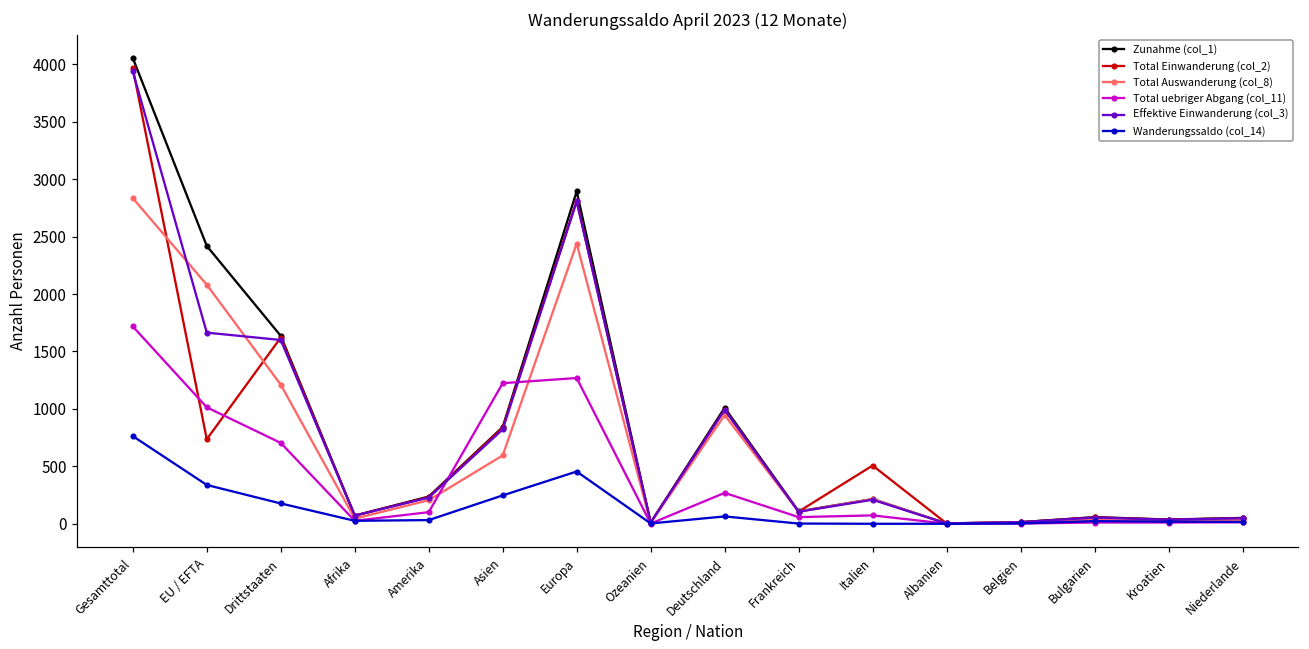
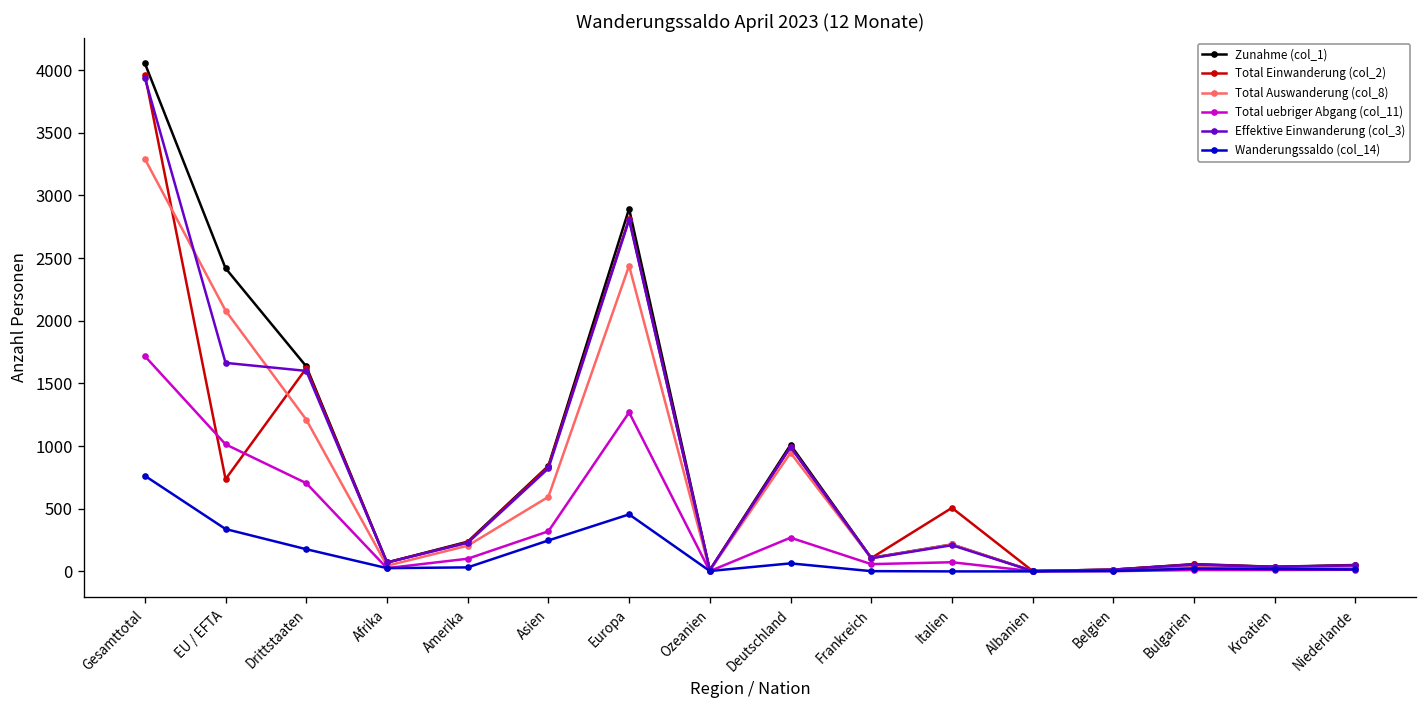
Total Auswanderung (col_8), Gesamttotal: 2840 -> 3290
Total uebriger Abgang (col_11), Asien: 1220 -> 320
